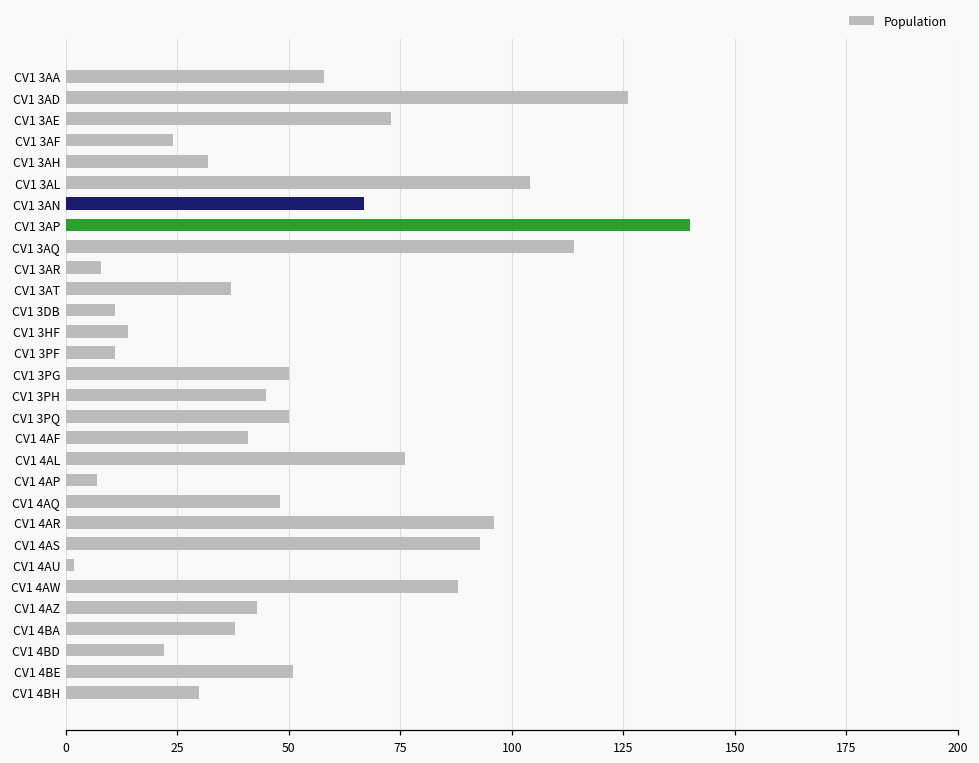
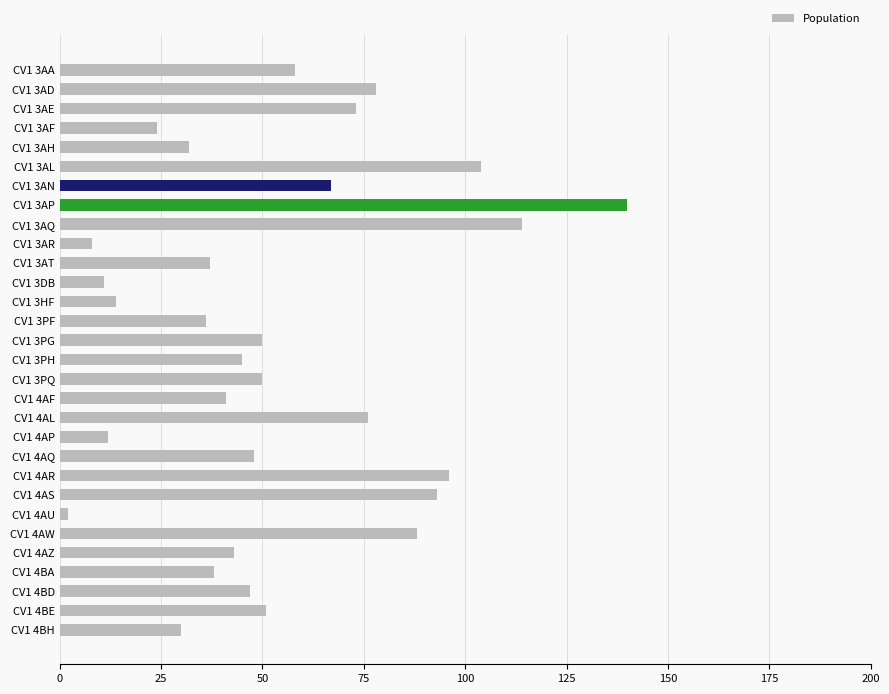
CV1 3AD: 126 -> 78
CV1 3PF: 11 -> 36
CV1 4AP: 7 -> 12
CV1 4BD: 22 -> 47
